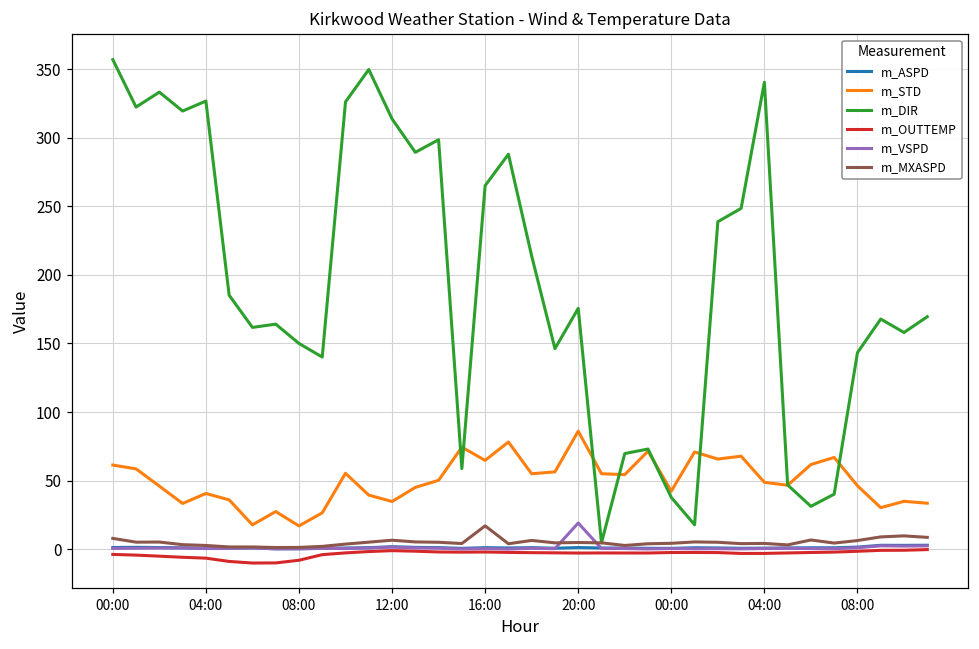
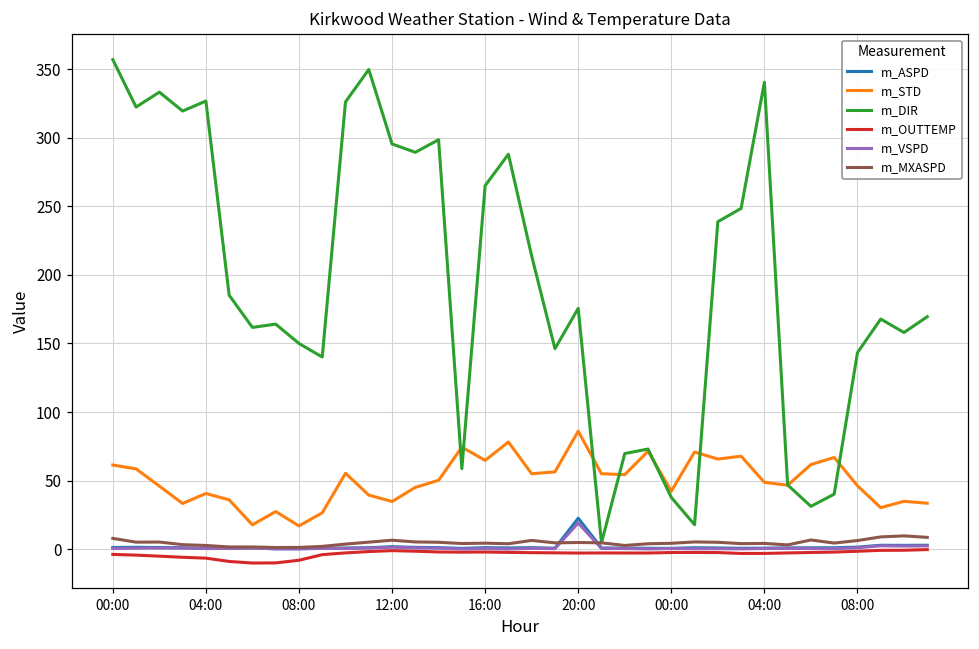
m_DIR, 12:00: 314 -> 296
m_MXASPD, 16:00: 17 -> 4
m_ASPD, 20:00: 1 -> 23
